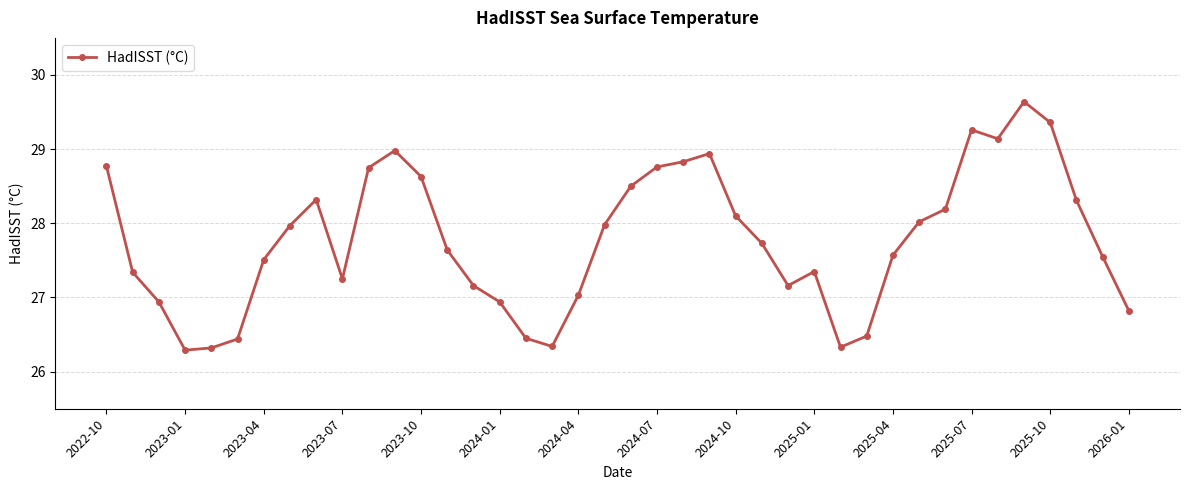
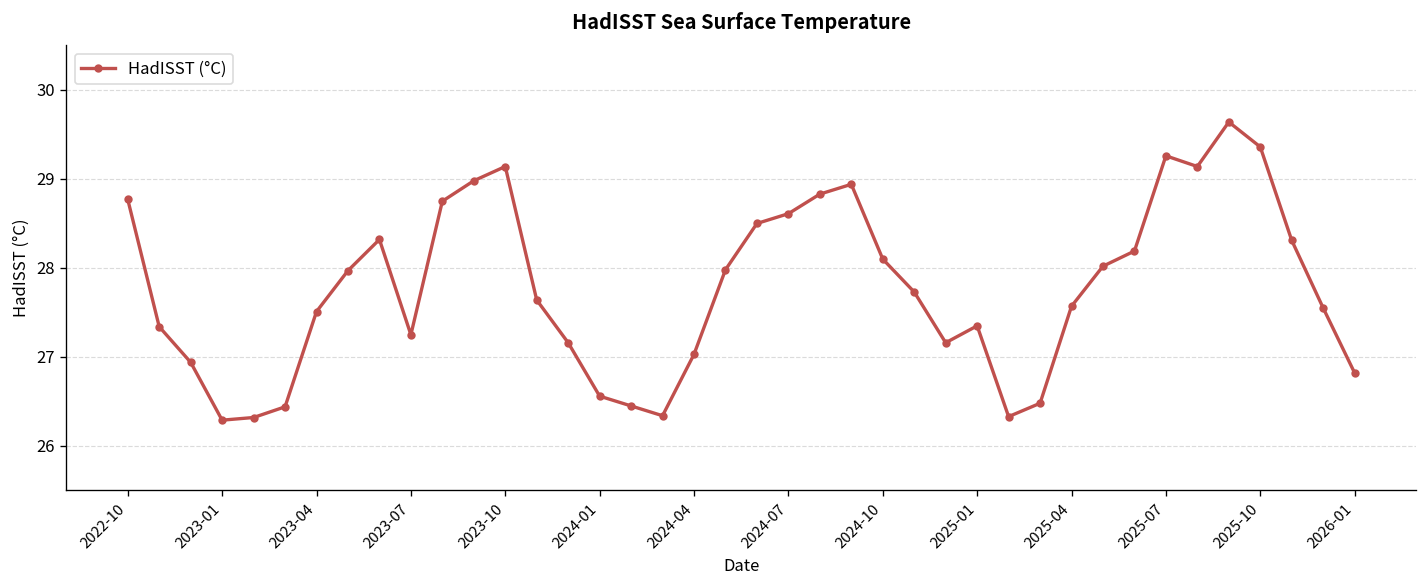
2023-10: 28.6 -> 29.1
2024-01: 26.9 -> 26.6
2024-07: 28.8 -> 28.6
